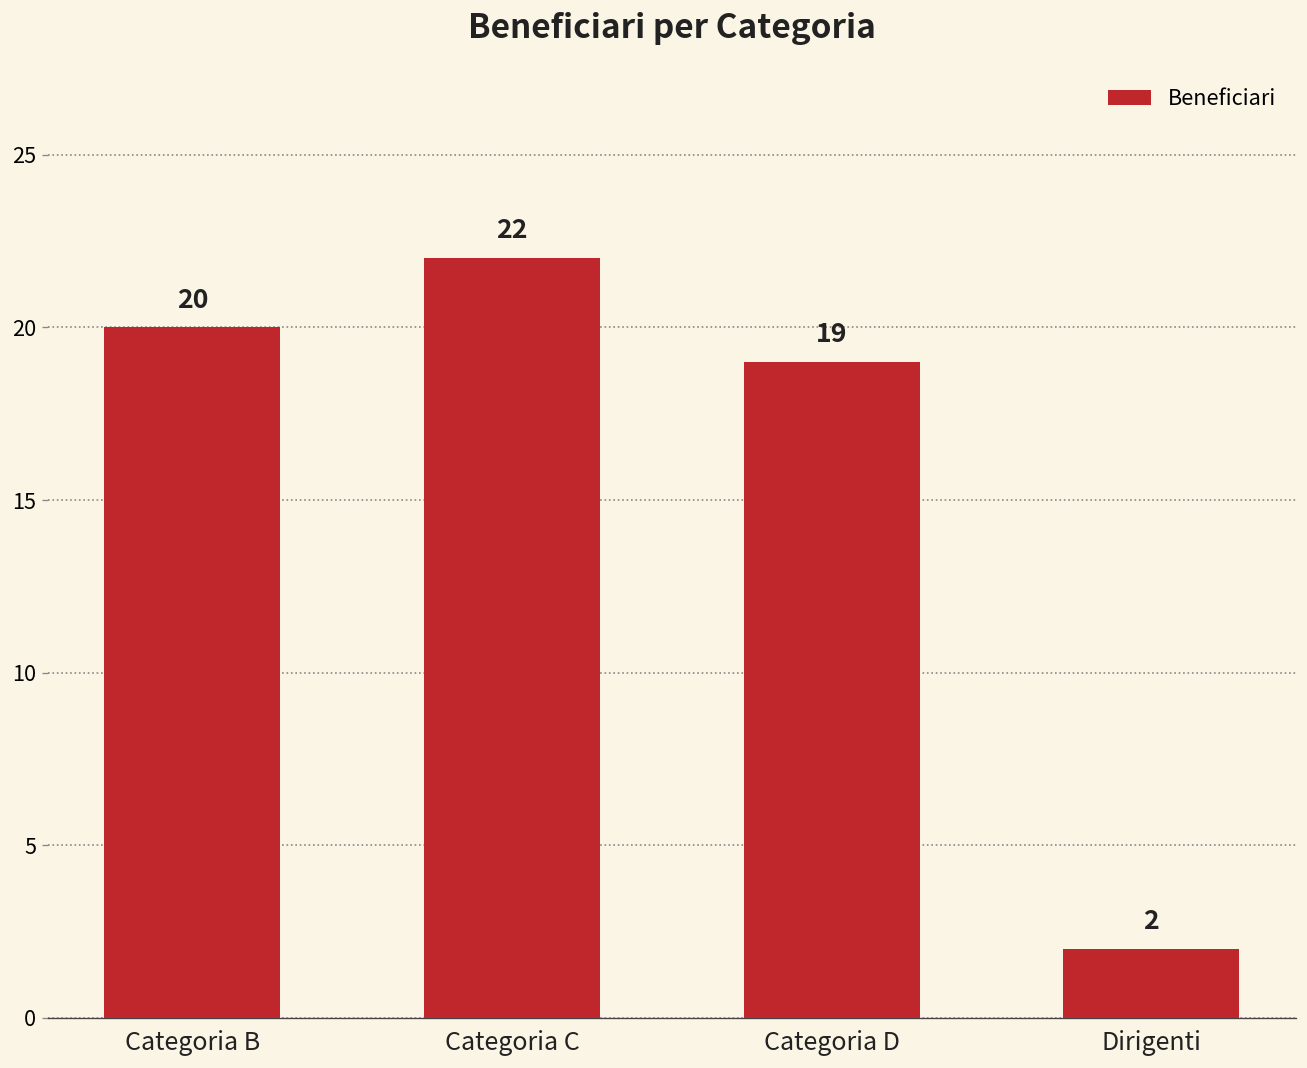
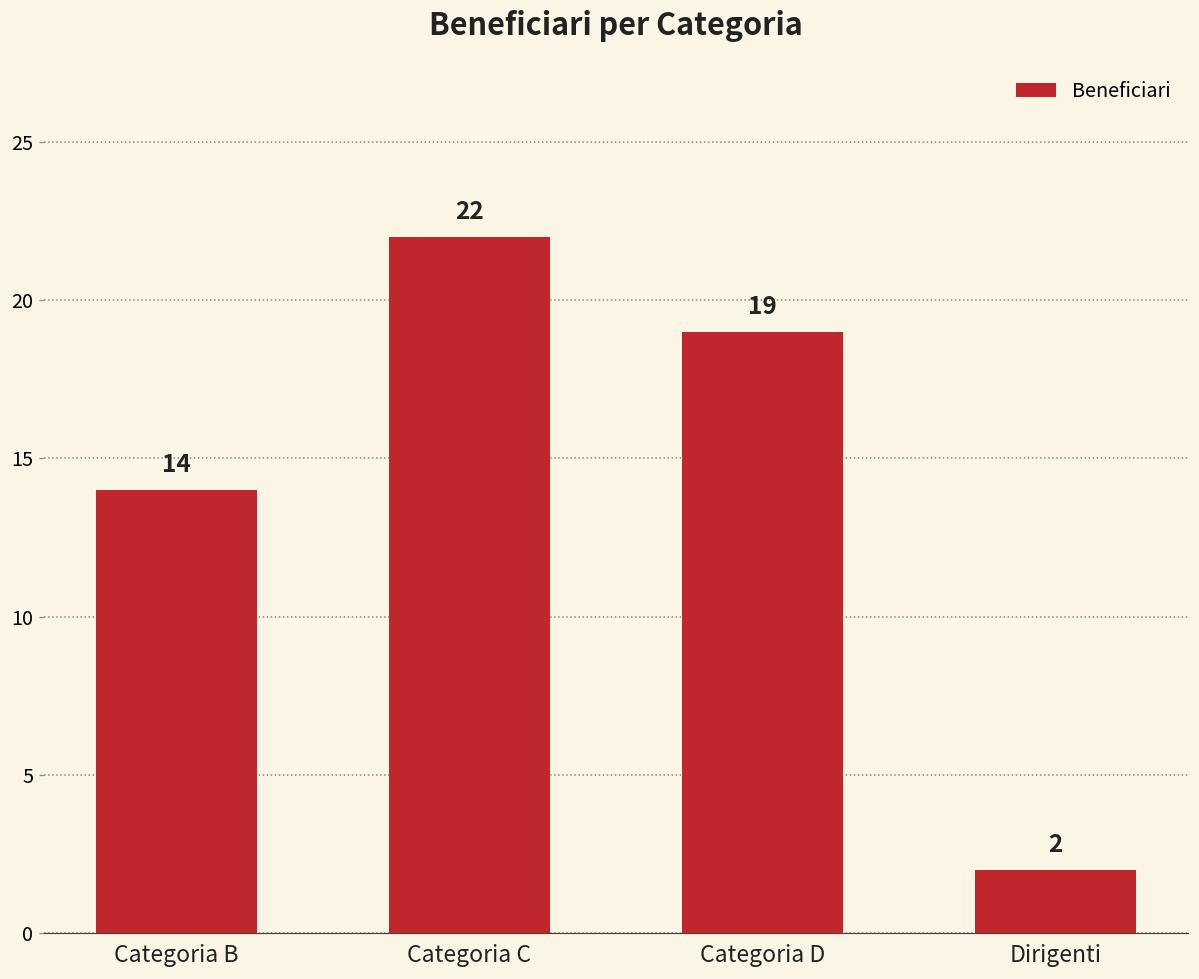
Categoria B: 20 -> 14
